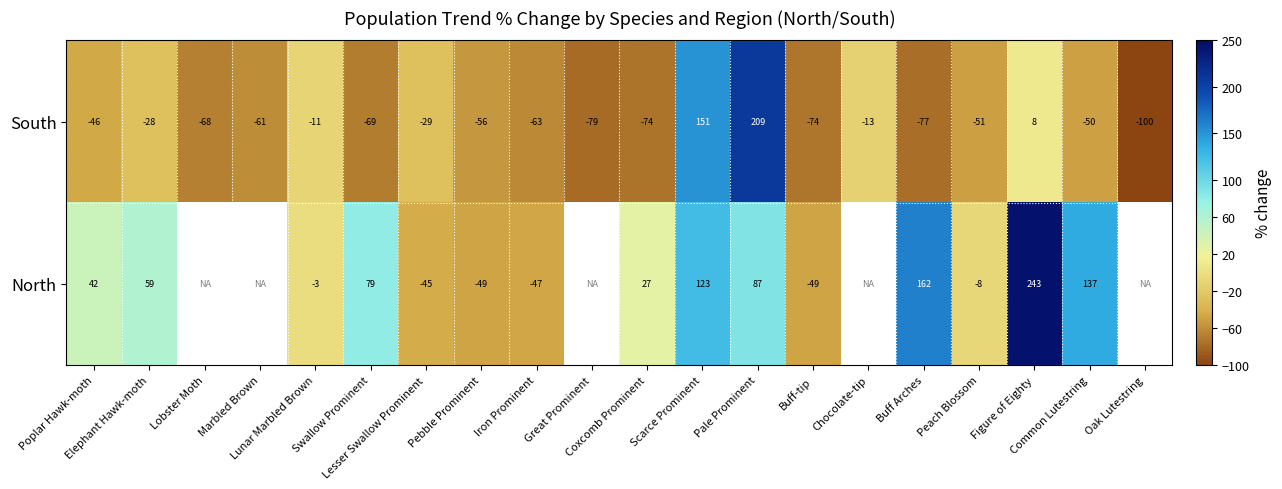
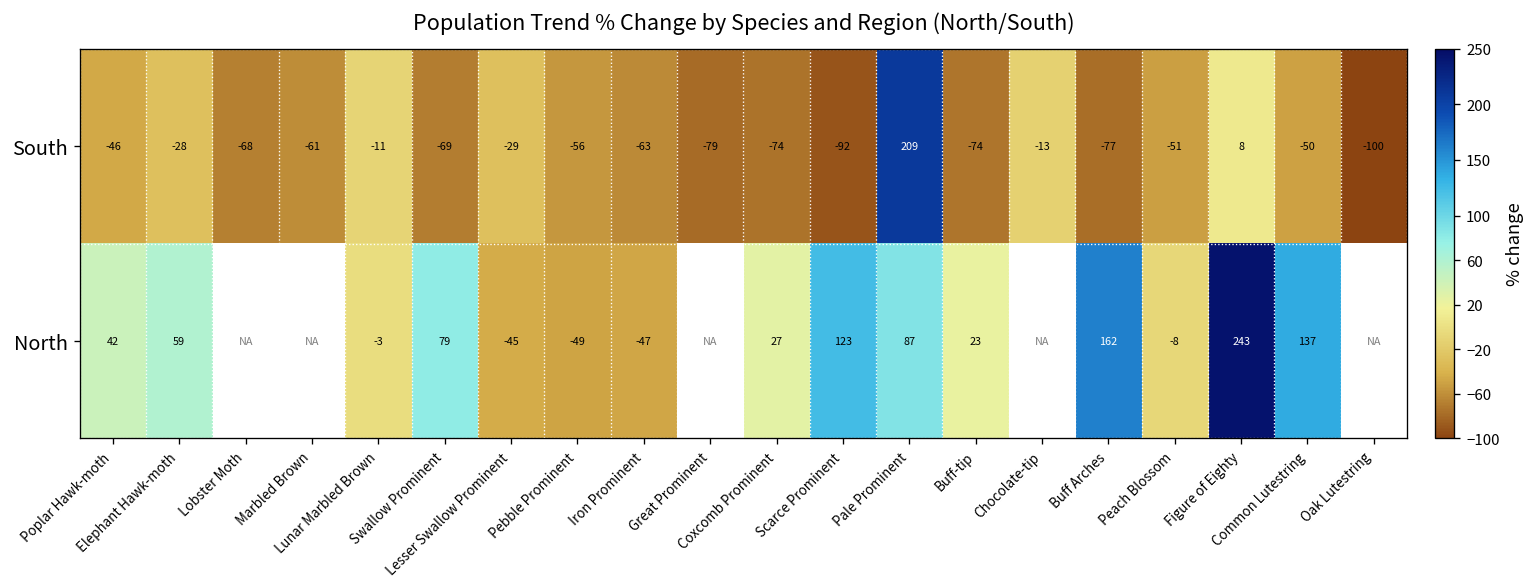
South, Scarce Prominent: 151 -> -92
North, Buff-tip: -49 -> 23
